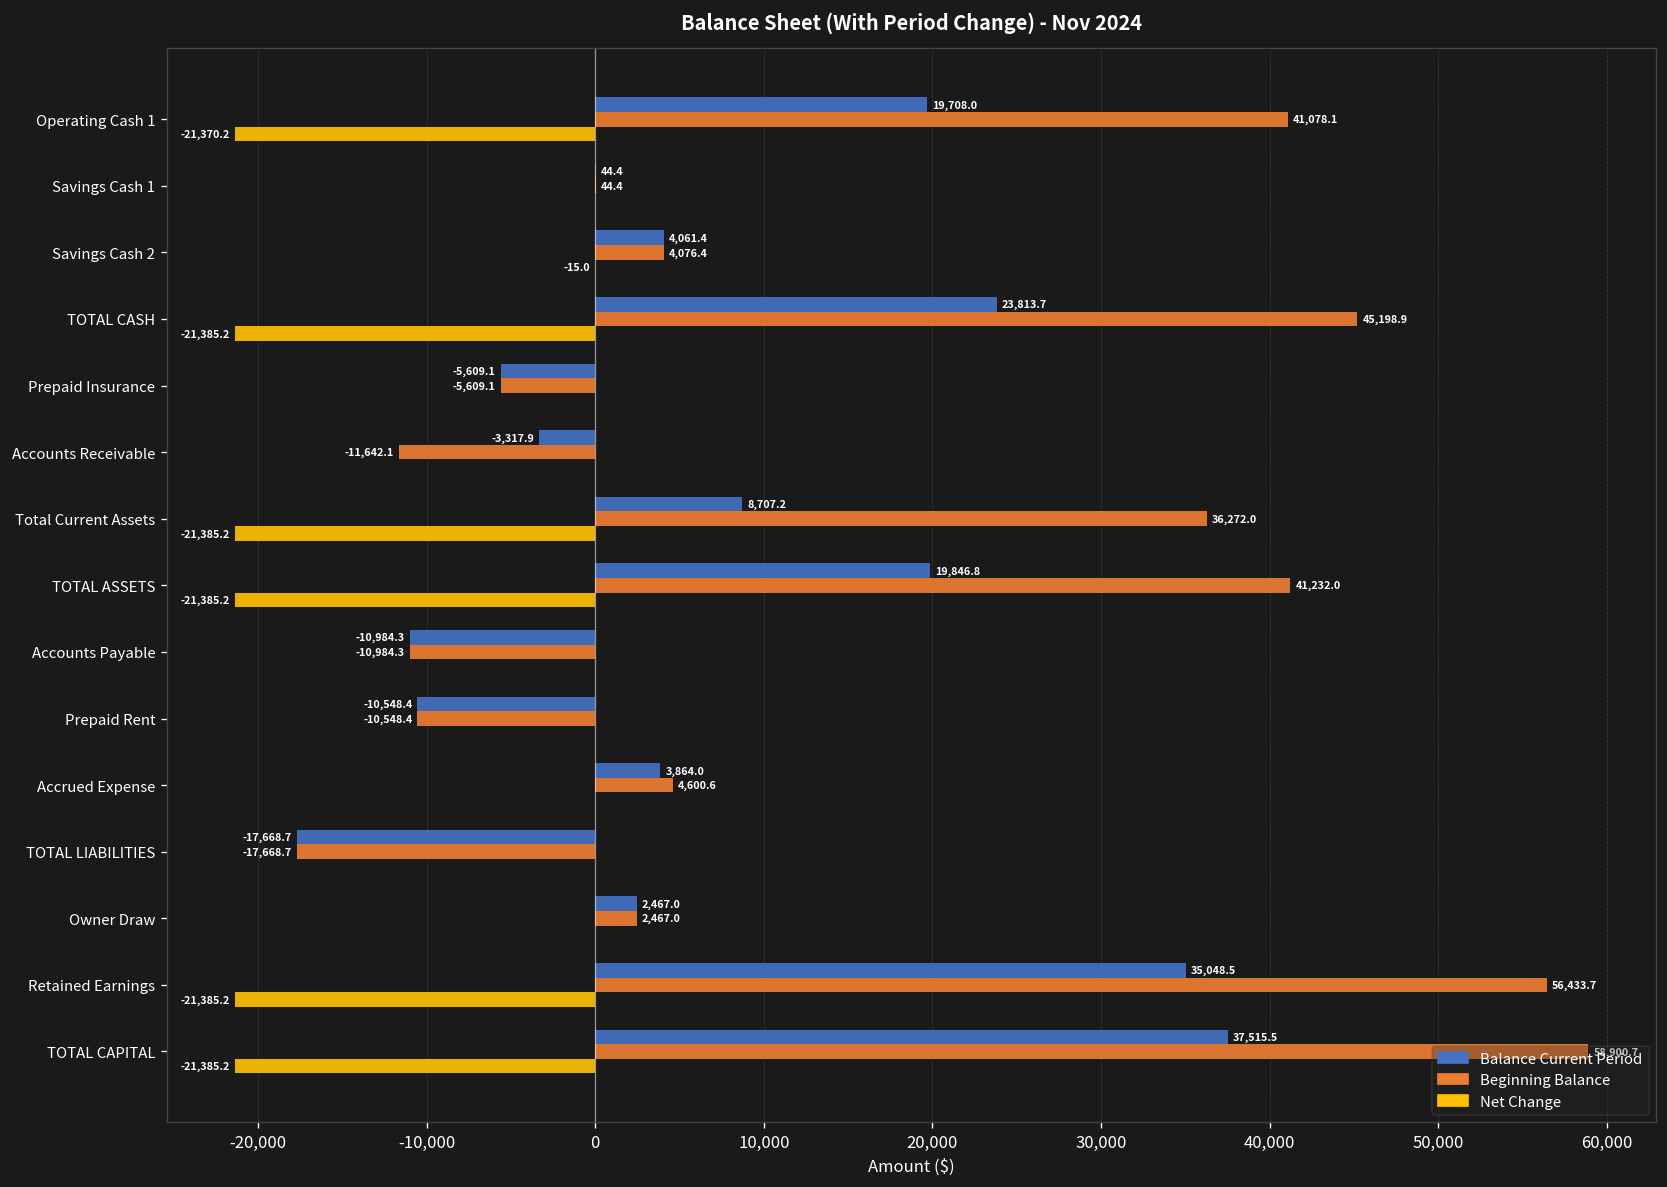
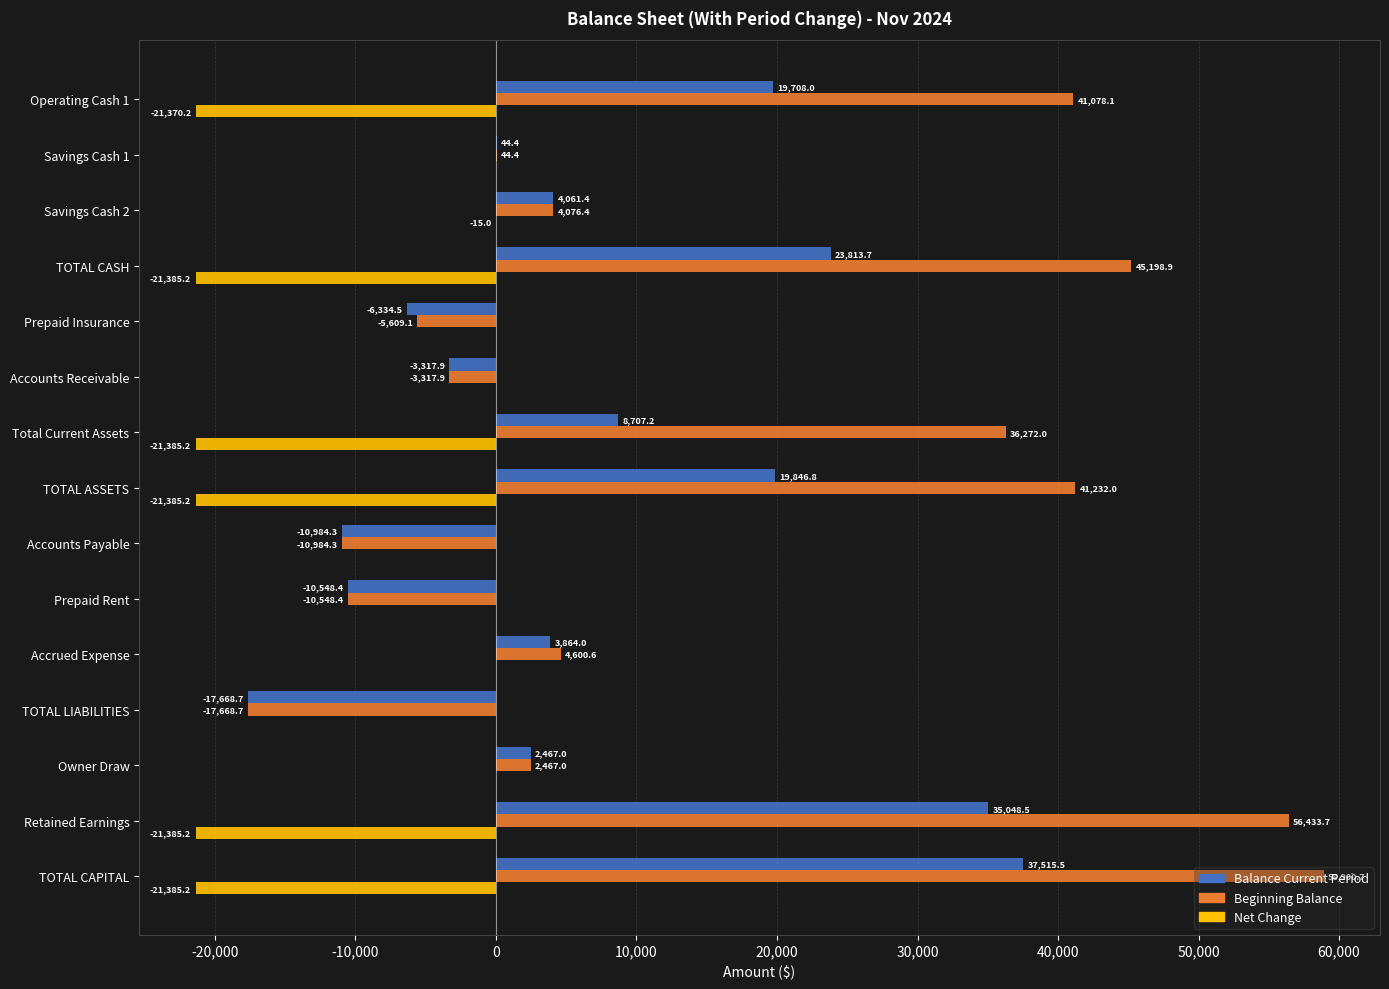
Balance Current Period, Prepaid Insurance: -5,609.1 -> -6,334.5
Beginning Balance, Accounts Receivable: -11,642.1 -> -3,317.9
